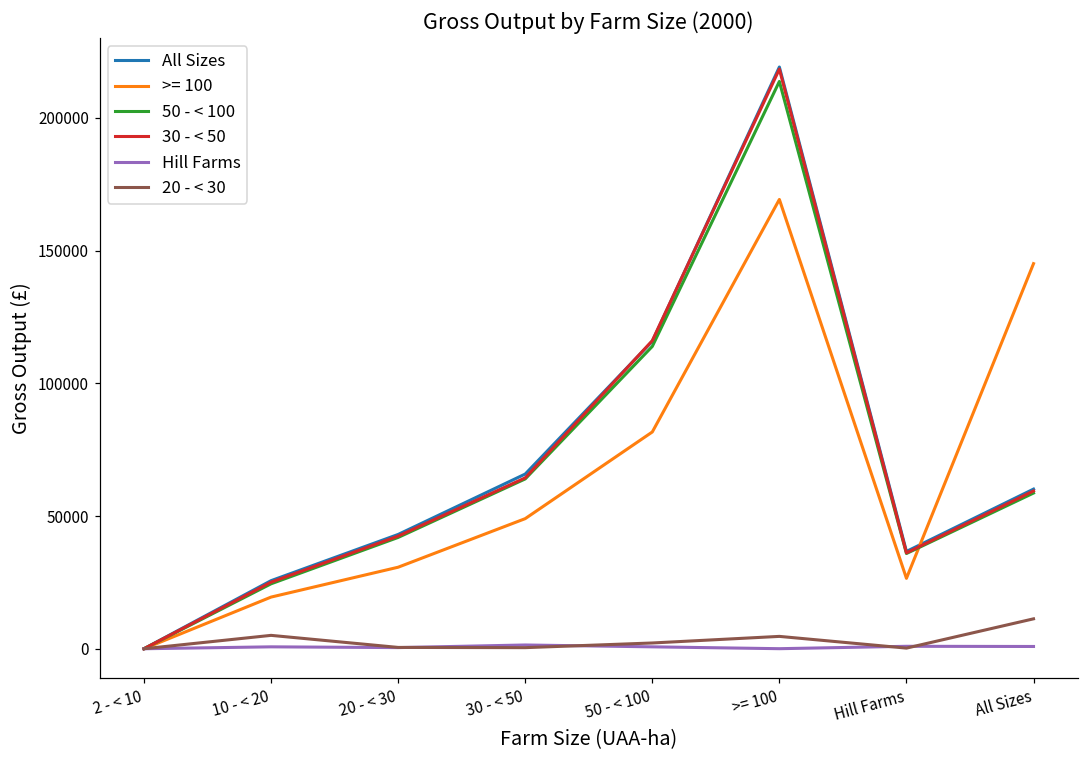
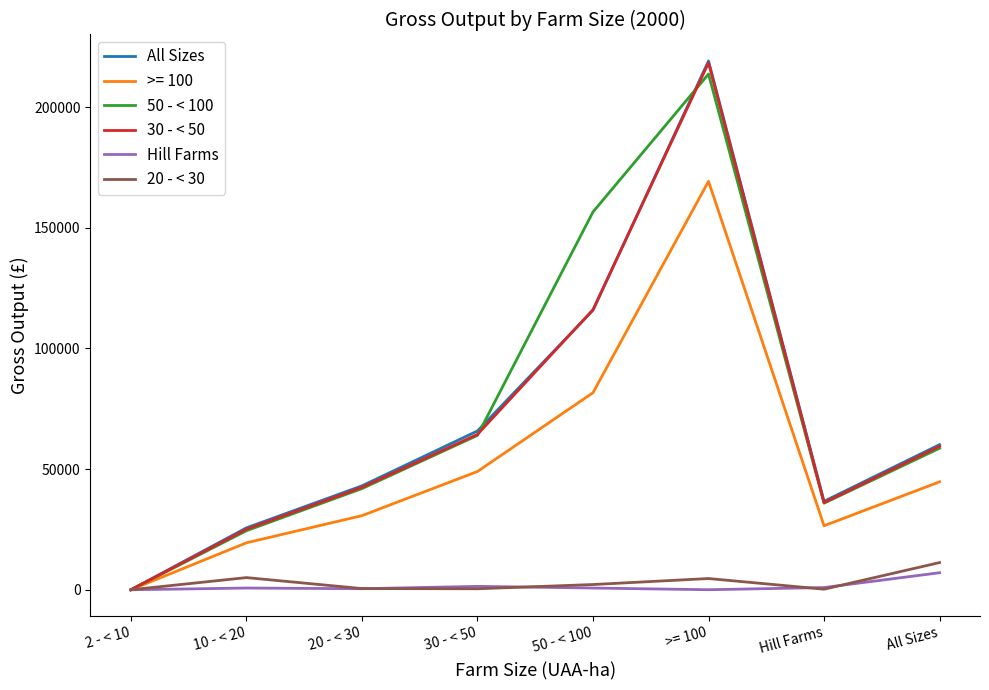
50 - < 100, 50 - < 100: 114000 -> 157000
>= 100, All Sizes: 145000 -> 45000
Hill Farms, All Sizes: 1000 -> 7000
